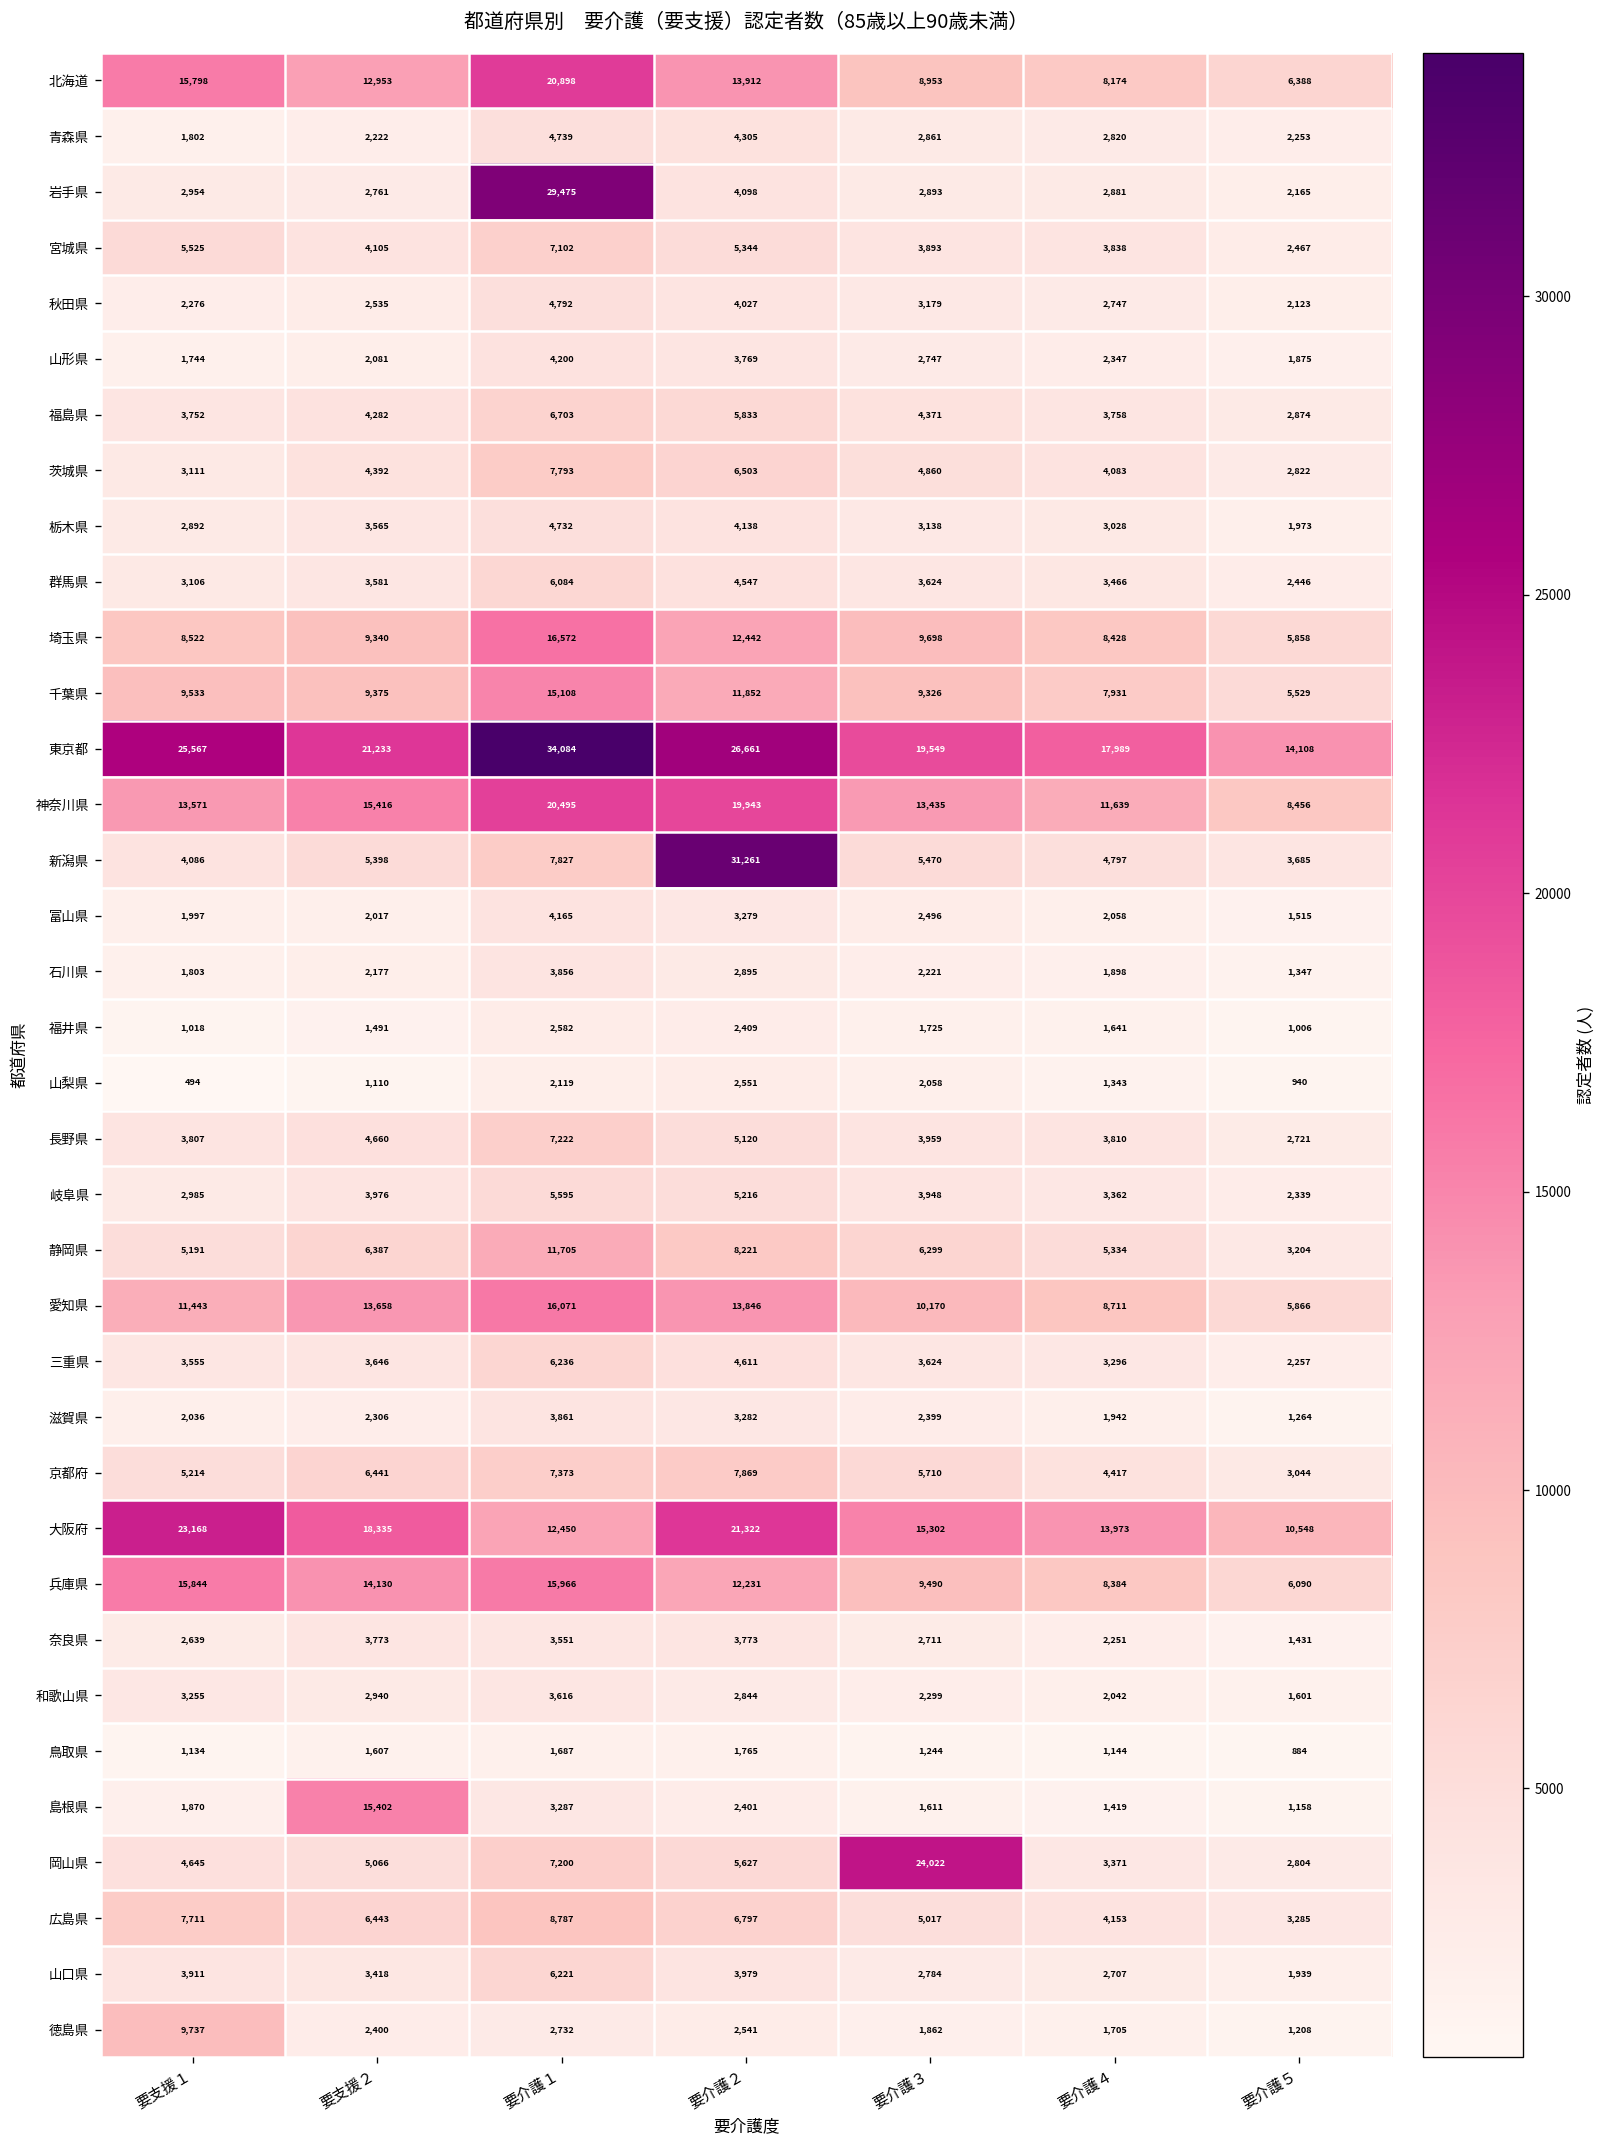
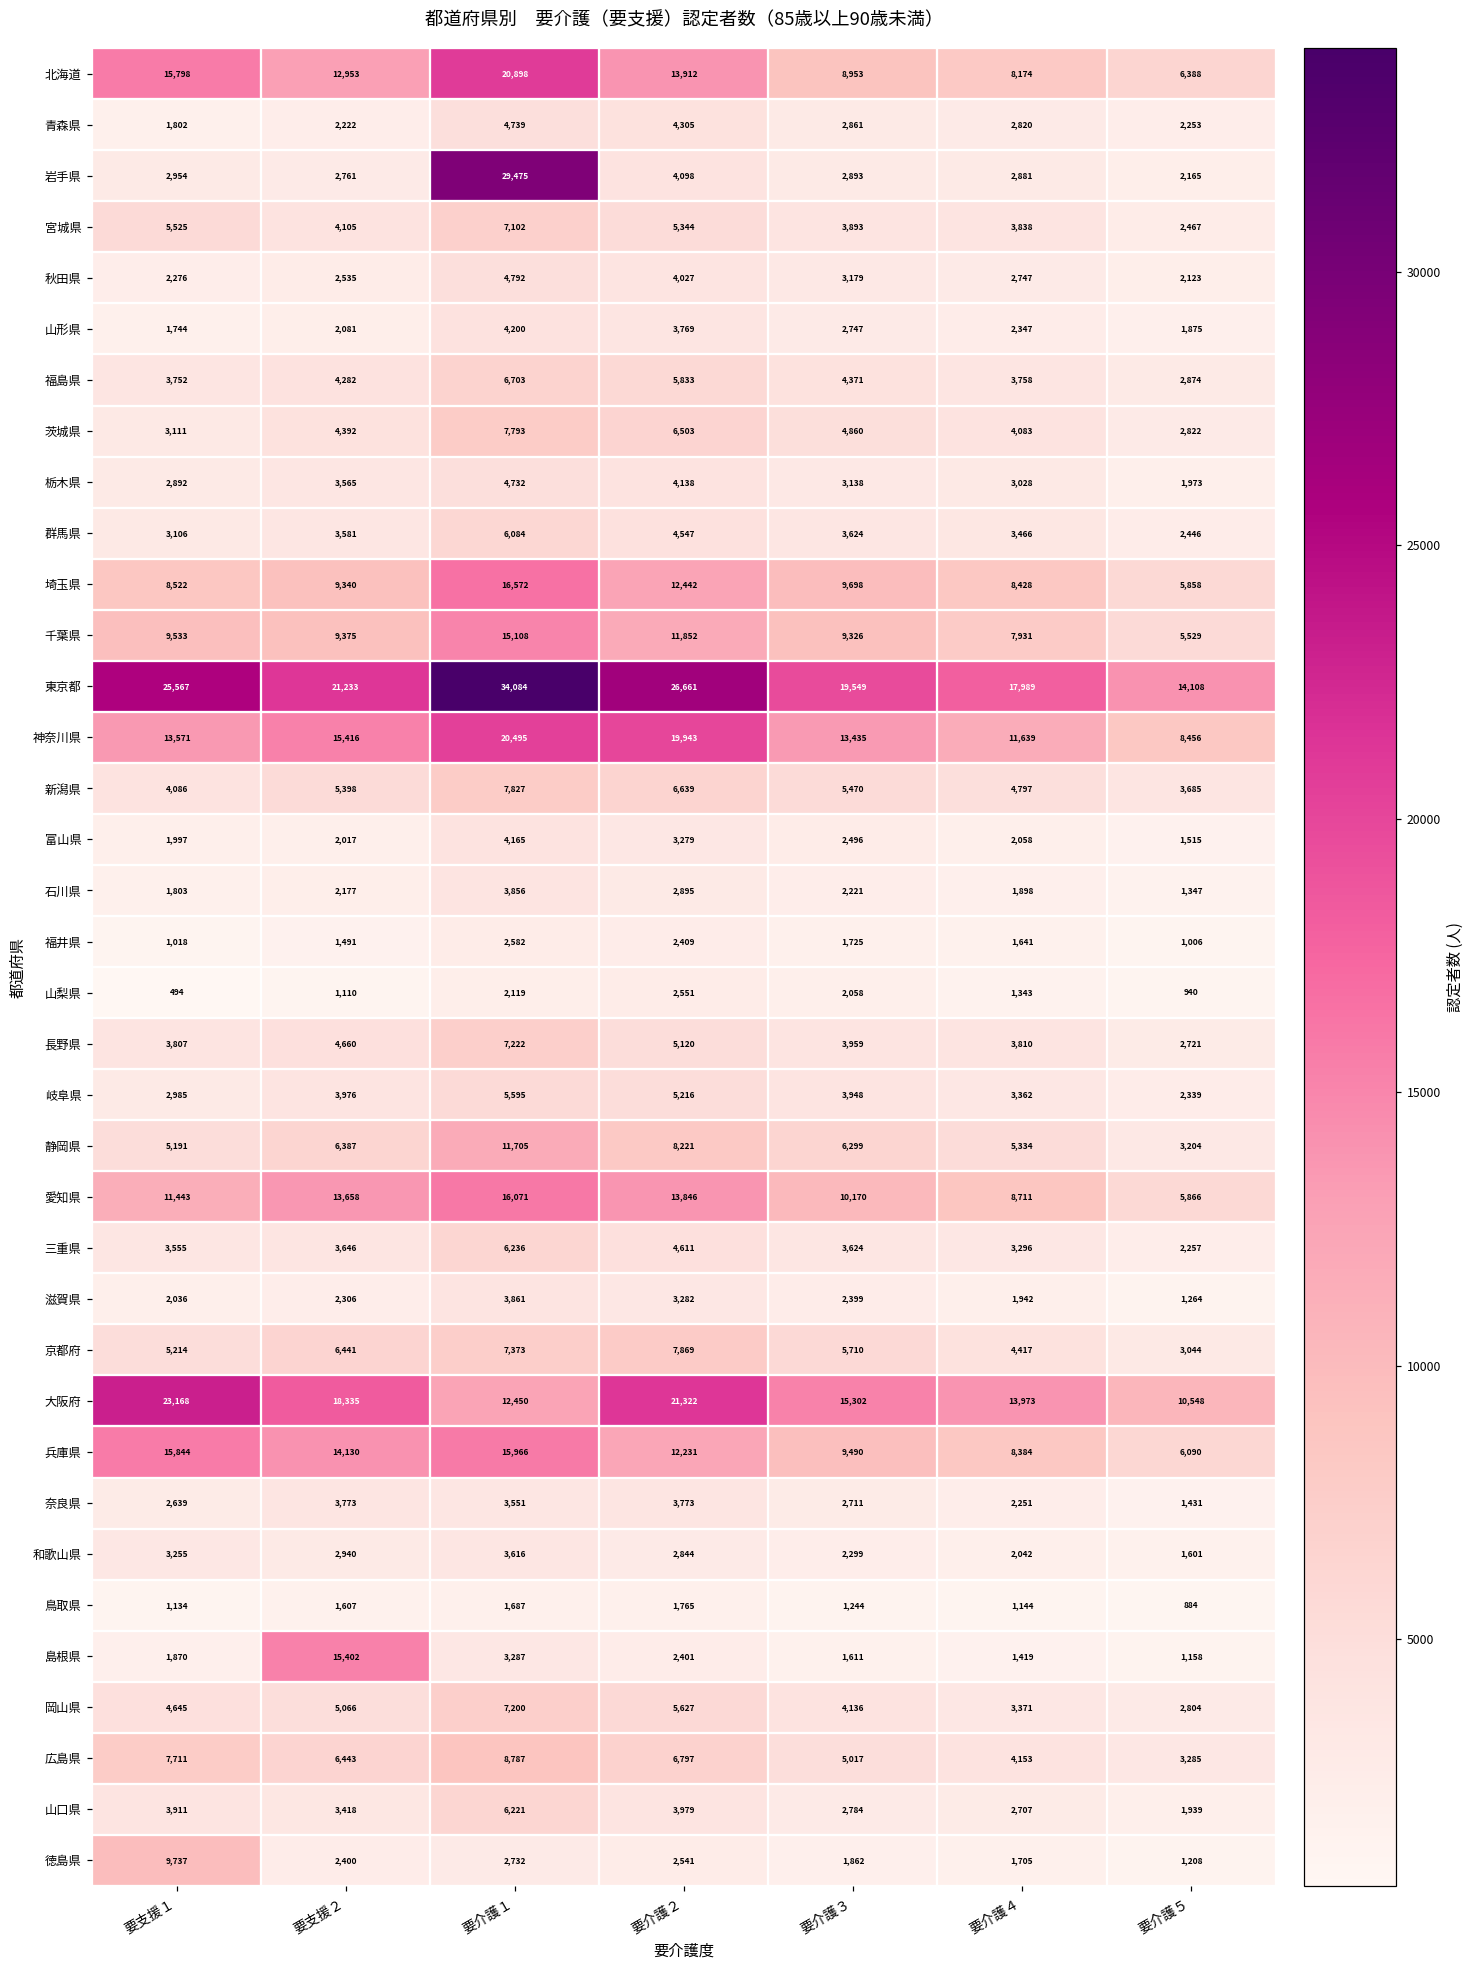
新潟県, 要介護２: 31,261 -> 6,639
岡山県, 要介護３: 24,022 -> 4,136
